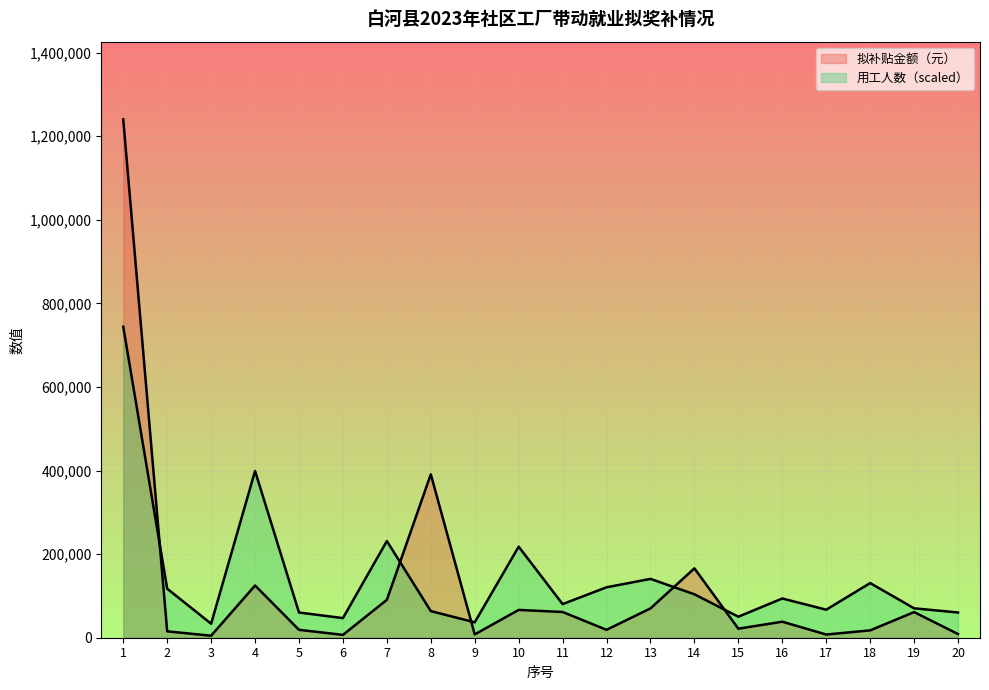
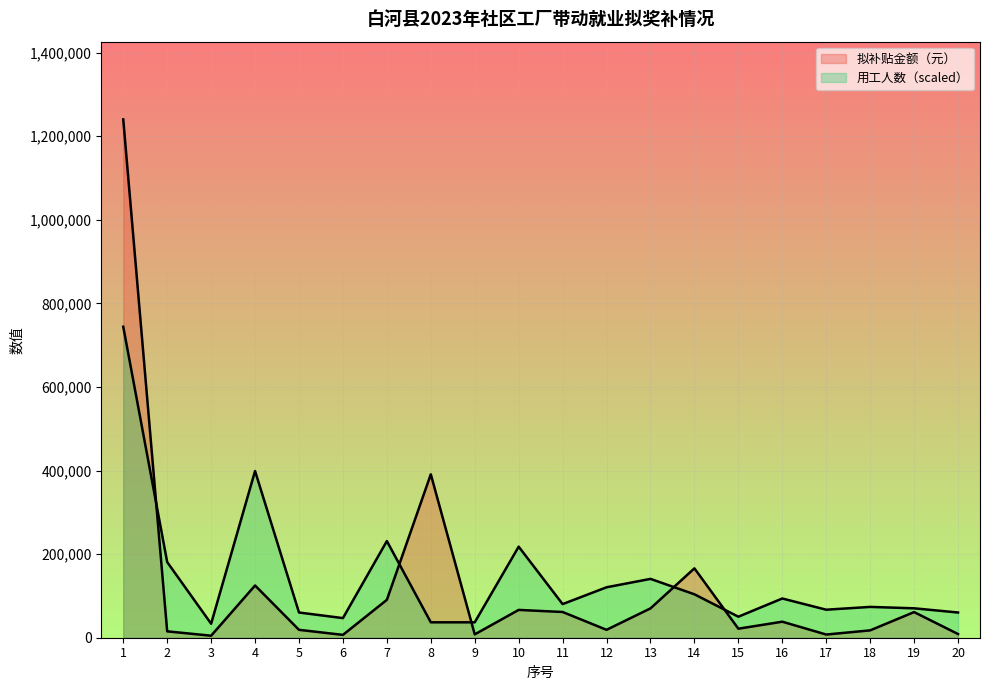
用工人数（scaled）, 2: 120,000 -> 180,000
用工人数（scaled）, 8: 60,000 -> 40,000
用工人数（scaled）, 18: 130,000 -> 70,000
